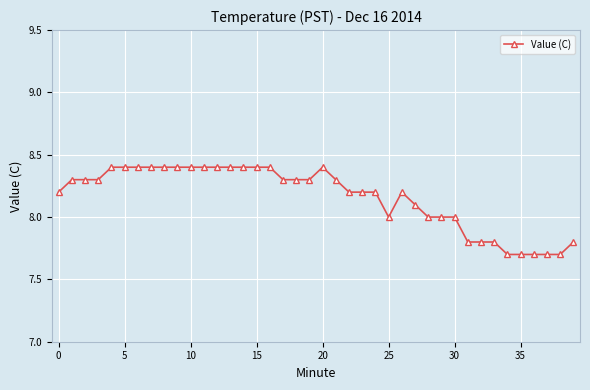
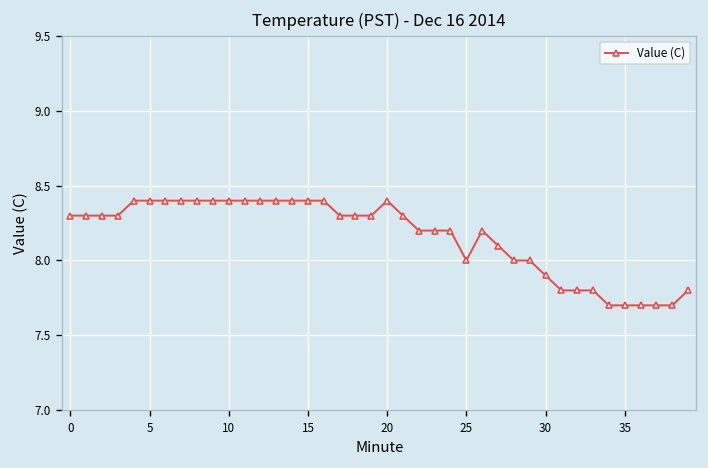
0: 8.2 -> 8.3
30: 8.0 -> 7.9
